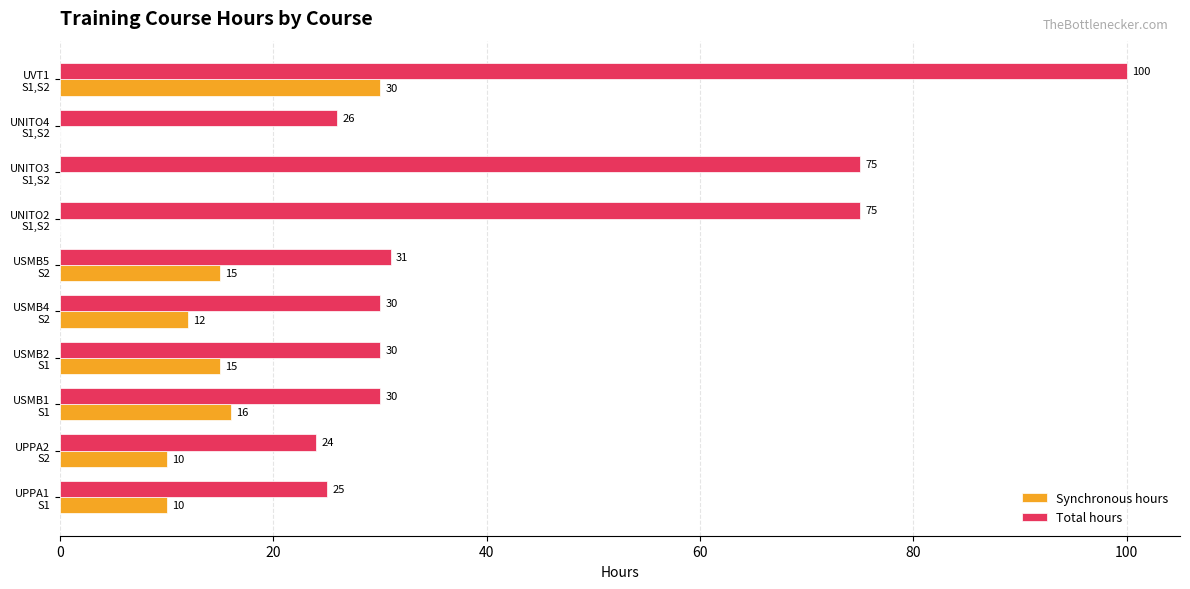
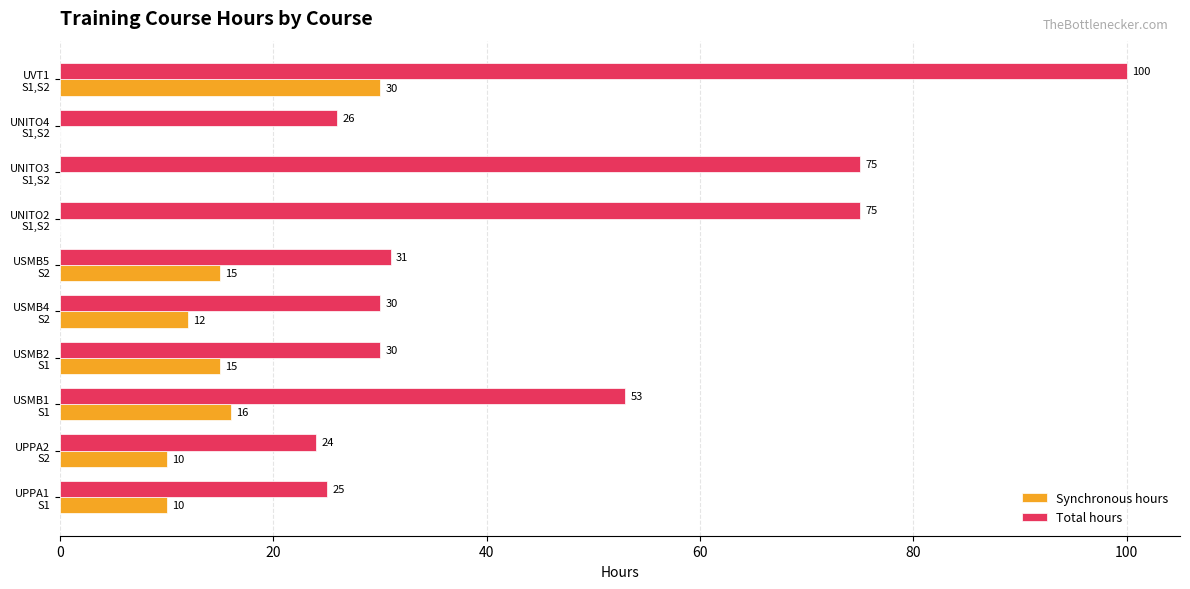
Total hours, USMB1 S1: 30 -> 53
